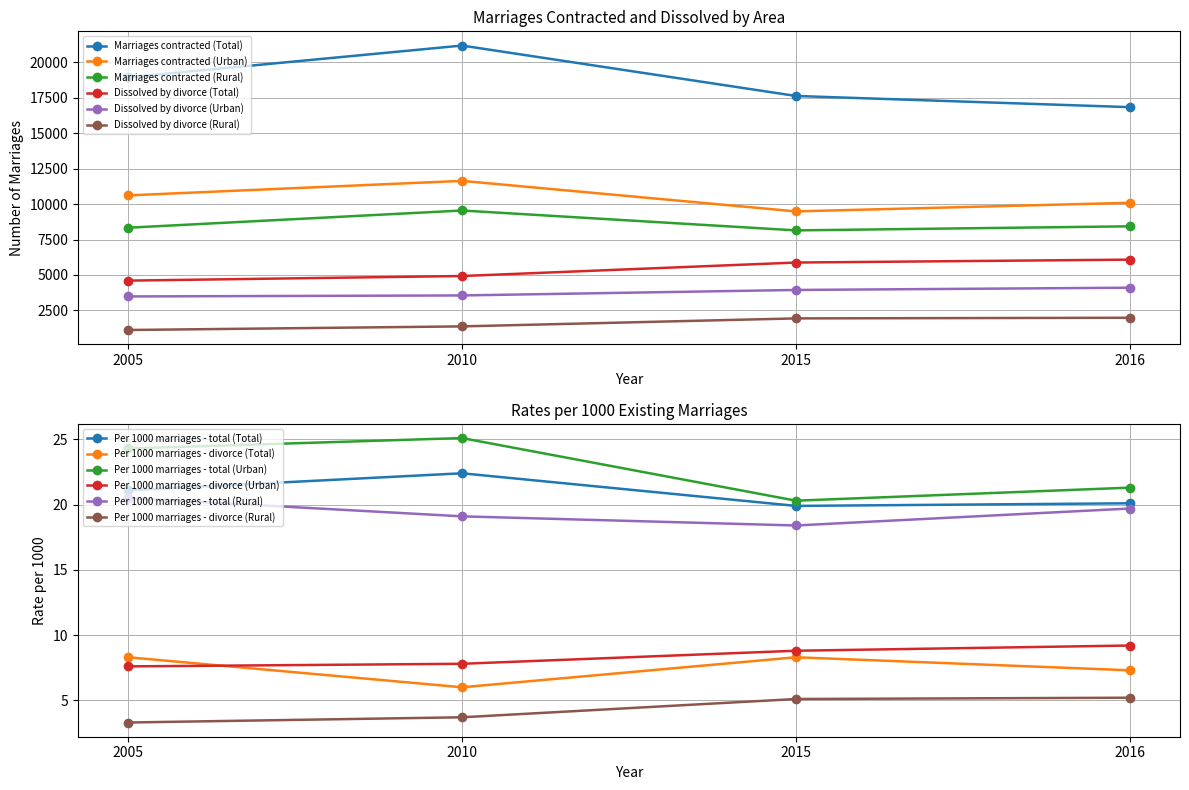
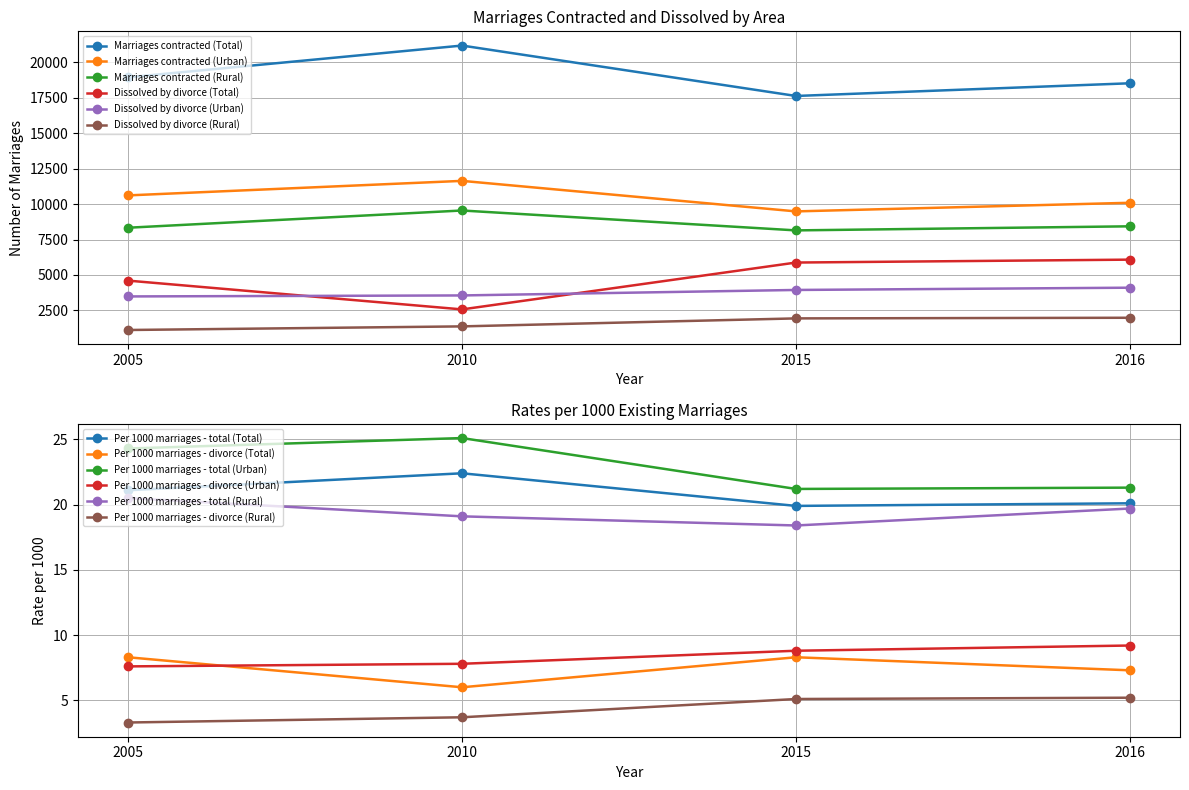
Marriages Contracted and Dissolved by Area, Dissolved by divorce (Total), 2010: 4900 -> 2600
Marriages Contracted and Dissolved by Area, Marriages contracted (Total), 2016: 16800 -> 18500
Rates per 1000 Existing Marriages, Per 1000 marriages - total (Urban), 2015: 20.3 -> 21.2
